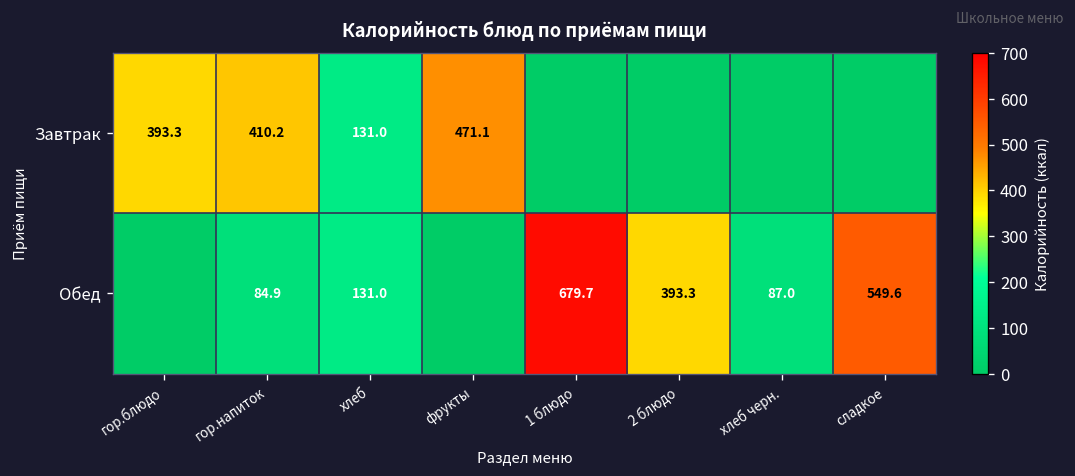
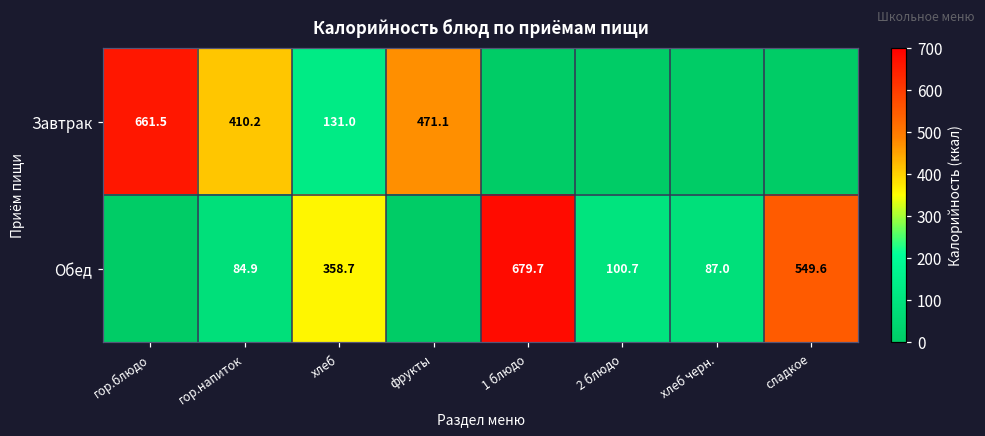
Завтрак, гор.блюдо: 393.3 -> 661.5
Обед, хлеб: 131.0 -> 358.7
Обед, 2 блюдо: 393.3 -> 100.7
